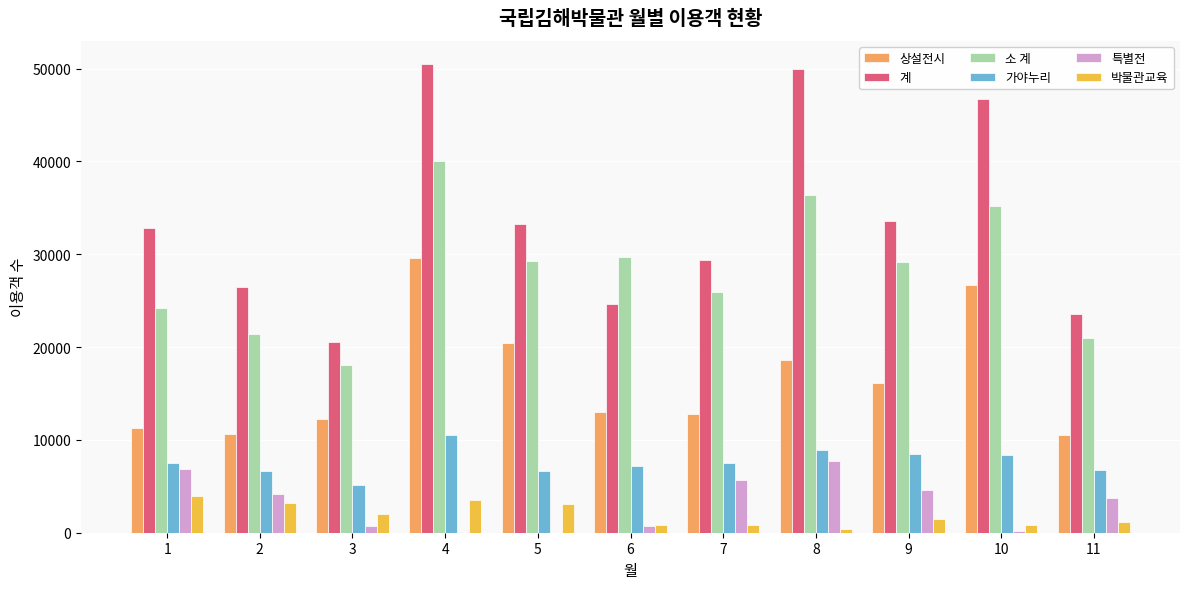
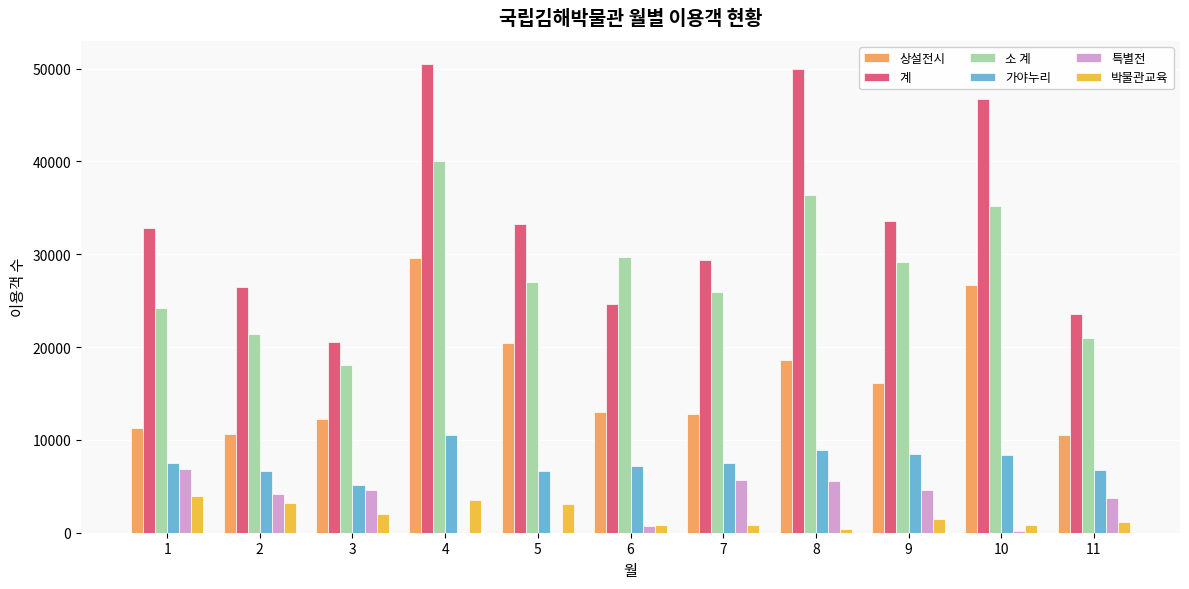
특별전, 3: 1000 -> 5000
소 계, 5: 29000 -> 27000
특별전, 8: 8000 -> 6000
